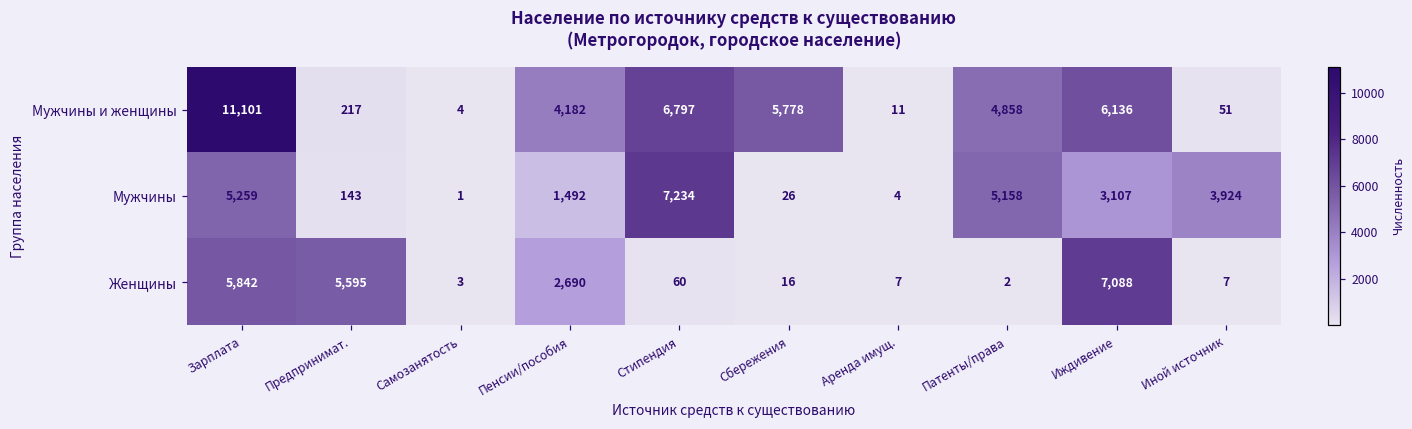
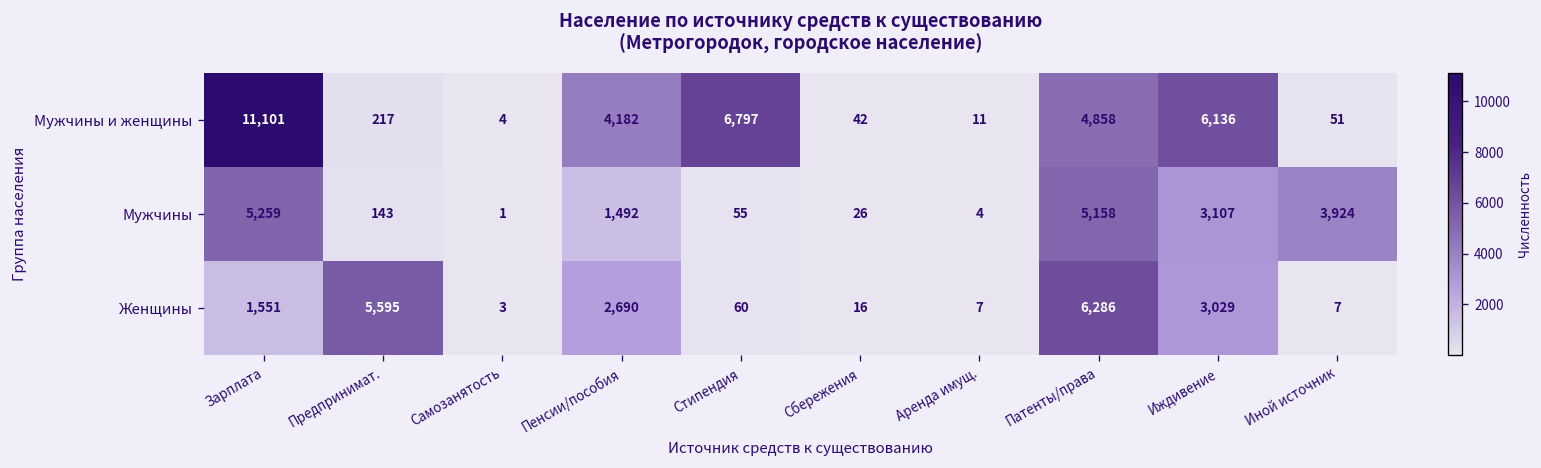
Мужчины и женщины, Сбережения: 5,778 -> 42
Мужчины, Стипендия: 7,234 -> 55
Женщины, Зарплата: 5,842 -> 1,551
Женщины, Патенты/права: 2 -> 6,286
Женщины, Иждивение: 7,088 -> 3,029
